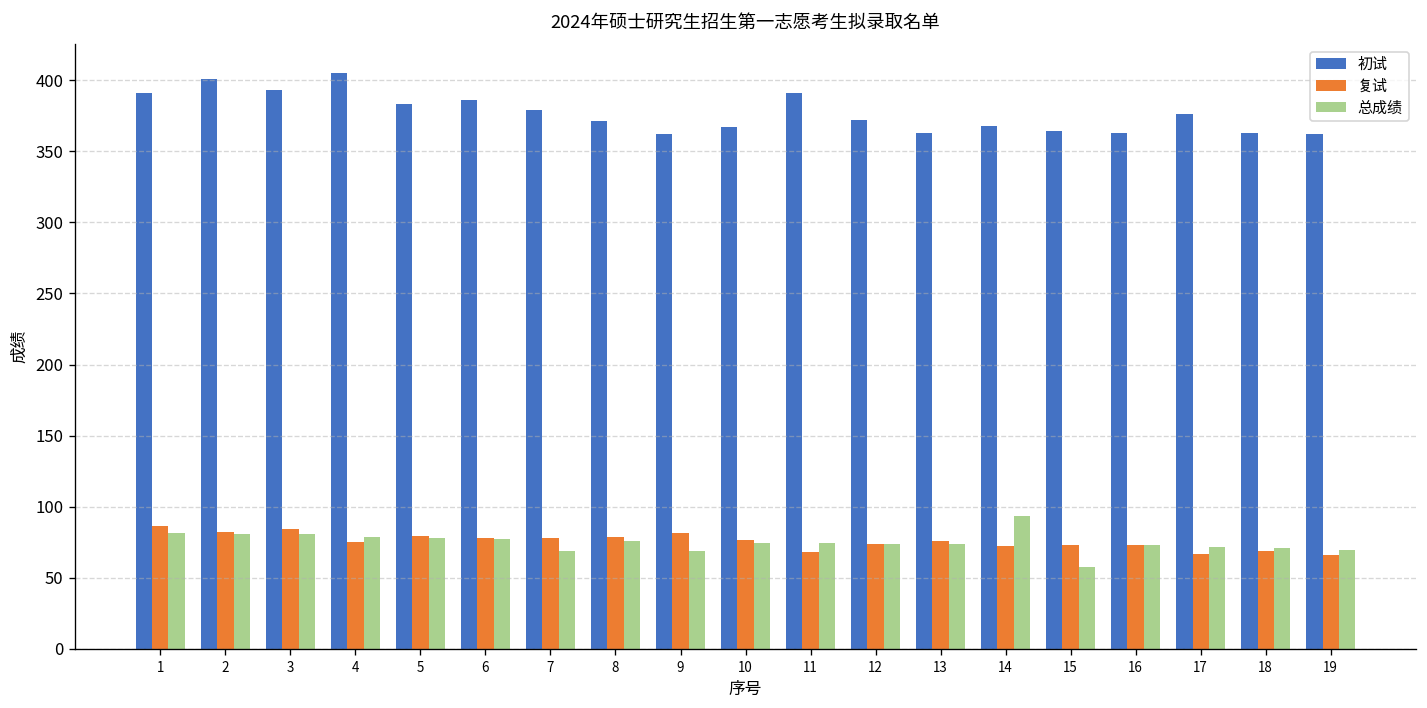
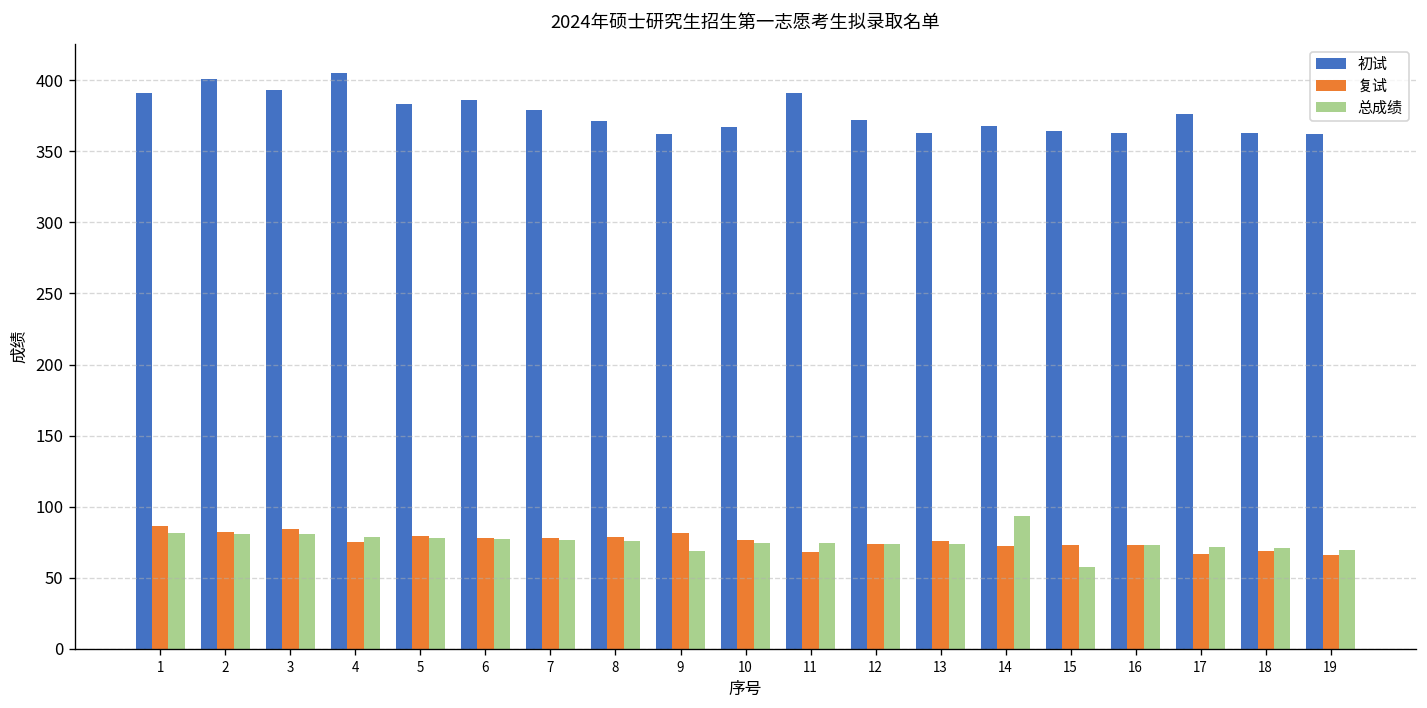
总成绩, 7: 69 -> 77
